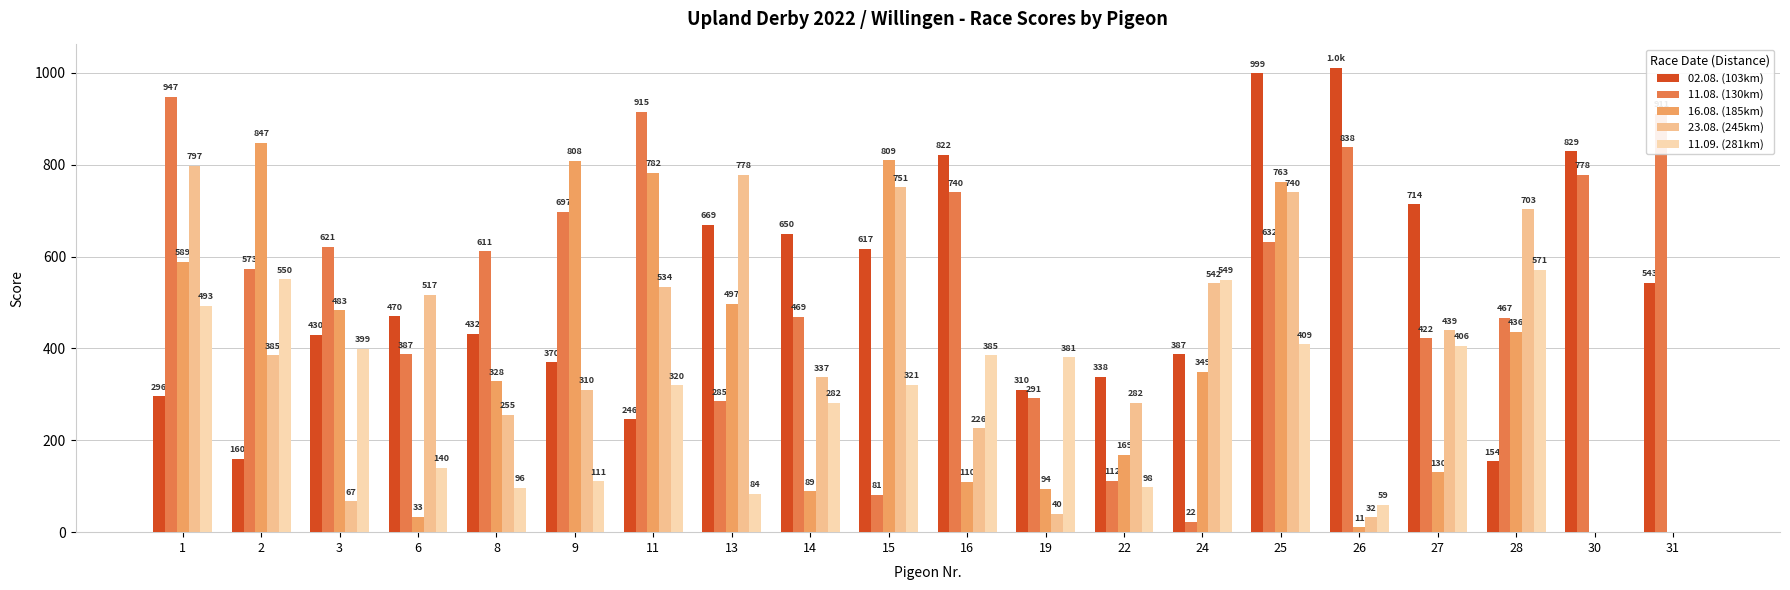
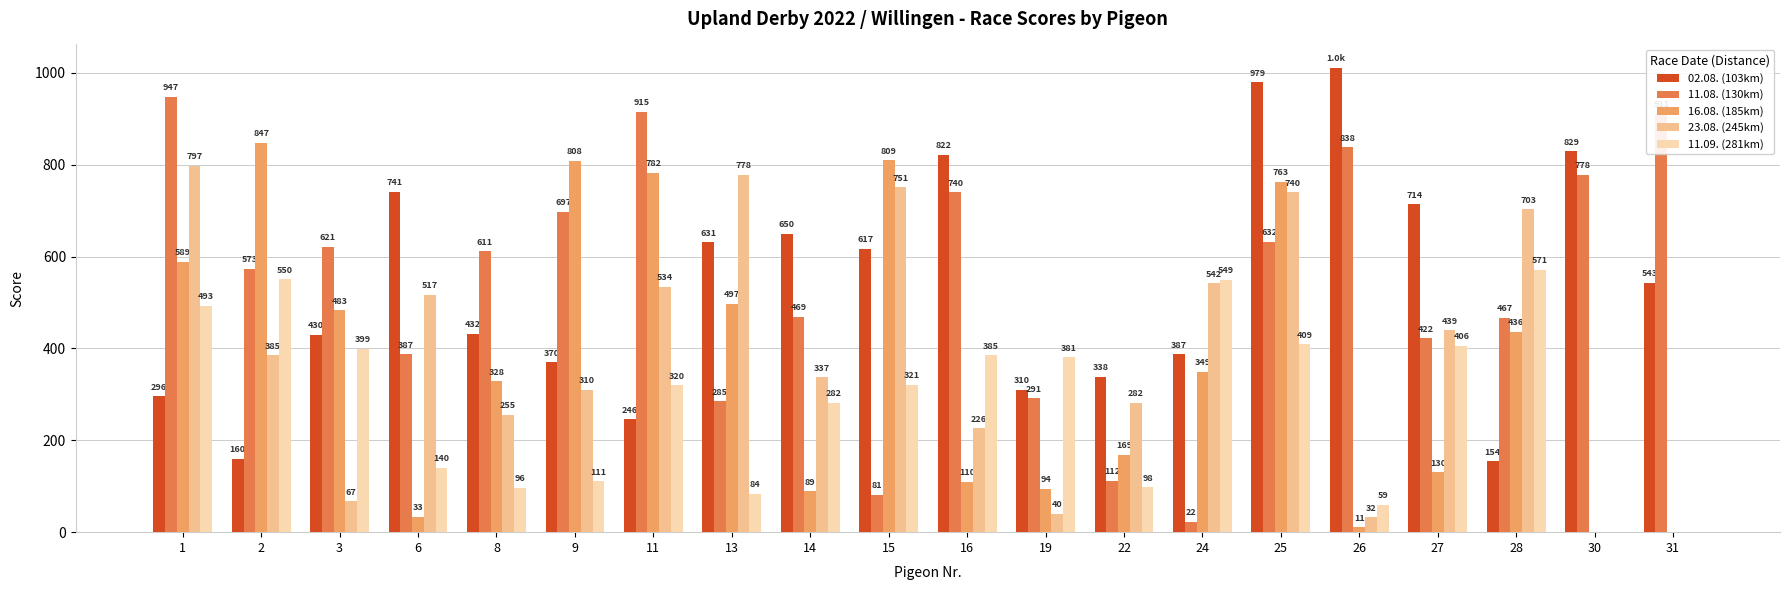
02.08. (103km), 6: 470 -> 741
02.08. (103km), 13: 669 -> 631
02.08. (103km), 25: 999 -> 979
